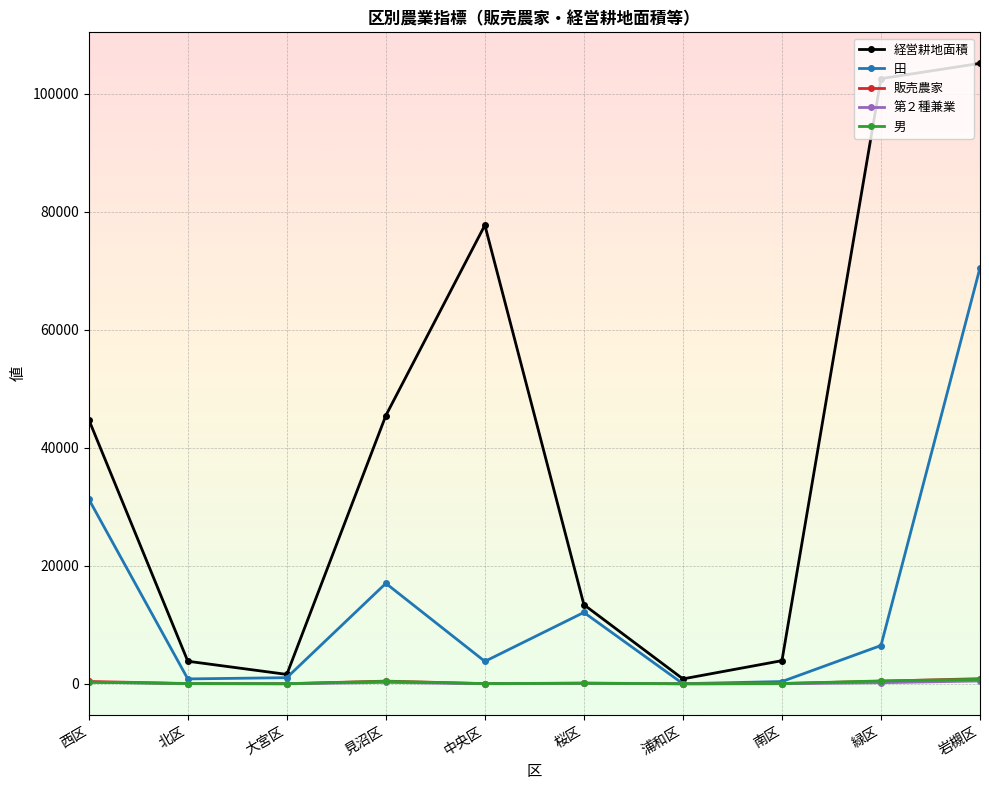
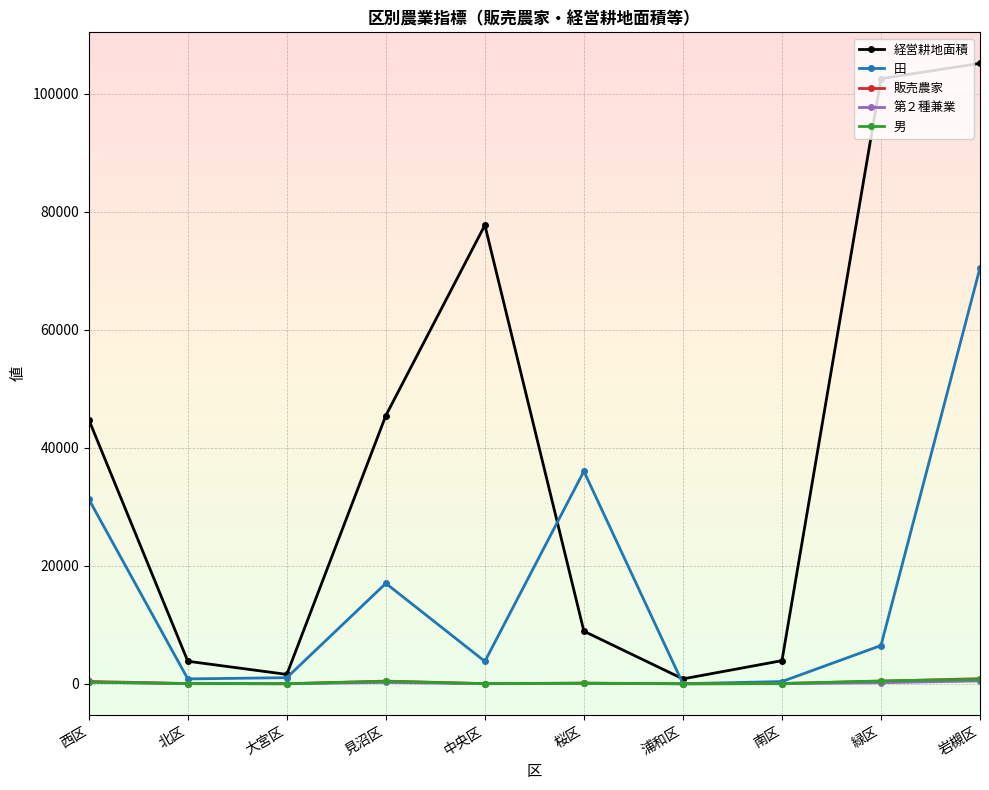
経営耕地面積, 桜区: 13000 -> 9000
田, 桜区: 12000 -> 36000
